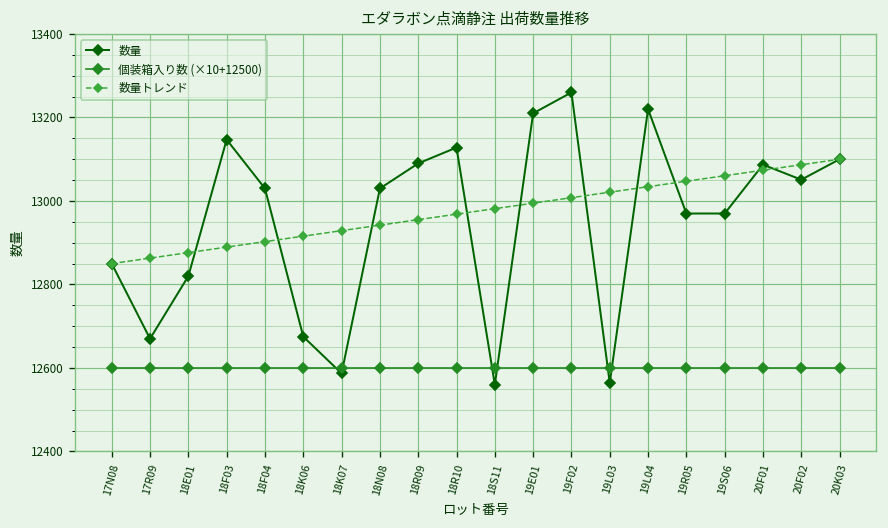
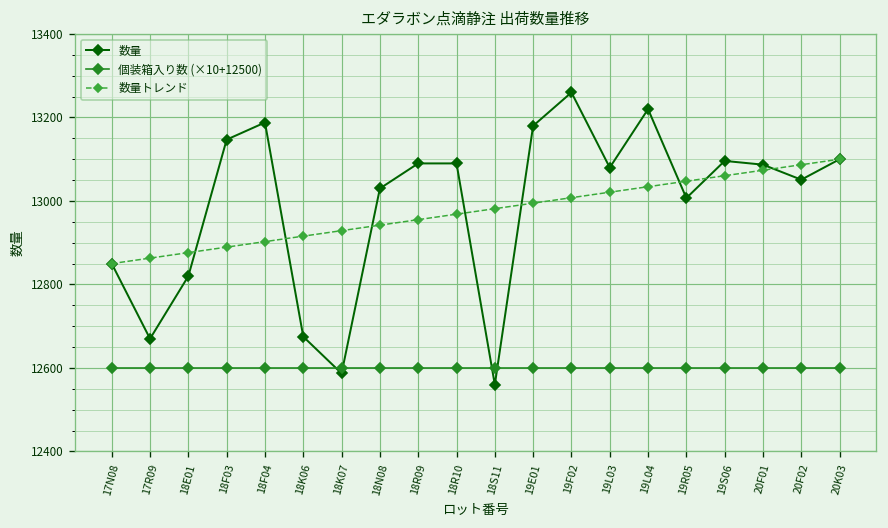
数量, 18F04: 13030 -> 13190
数量, 18R10: 13130 -> 13090
数量, 19E01: 13210 -> 13180
数量, 19L03: 12560 -> 13080
数量, 19R05: 12970 -> 13010
数量, 19S06: 12970 -> 13100
